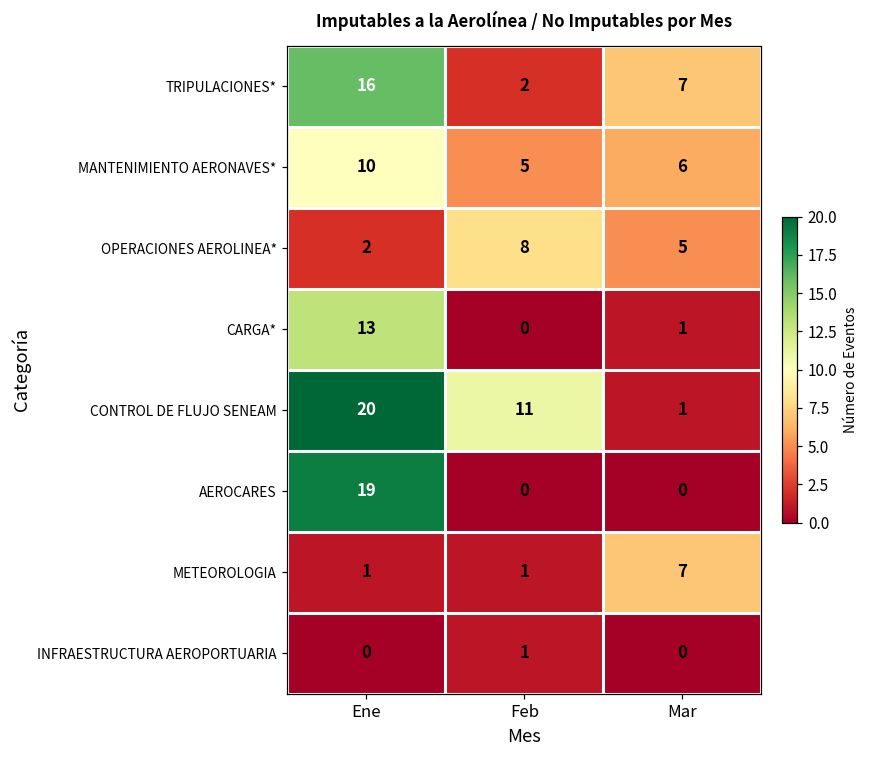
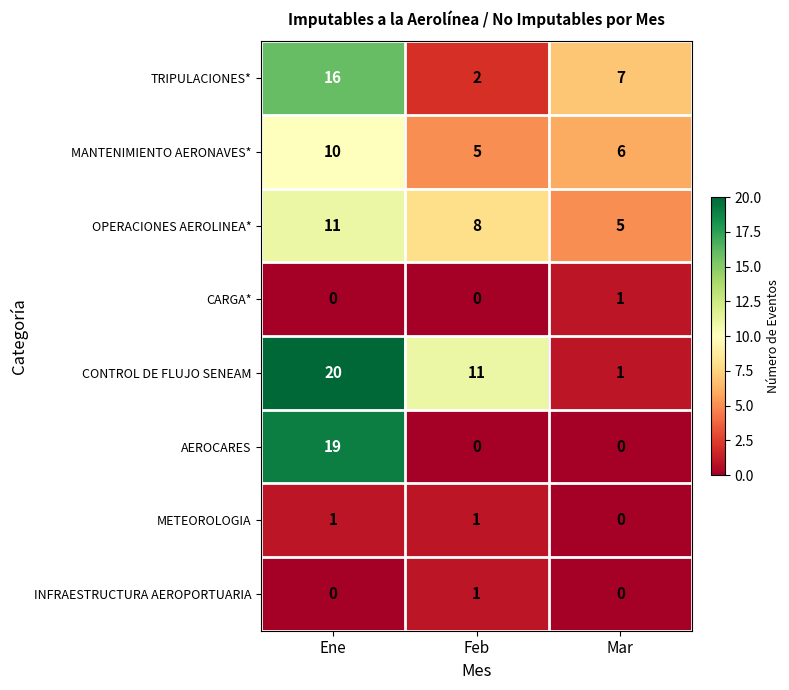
OPERACIONES AEROLINEA*, Ene: 2 -> 11
CARGA*, Ene: 13 -> 0
METEOROLOGIA, Mar: 7 -> 0
